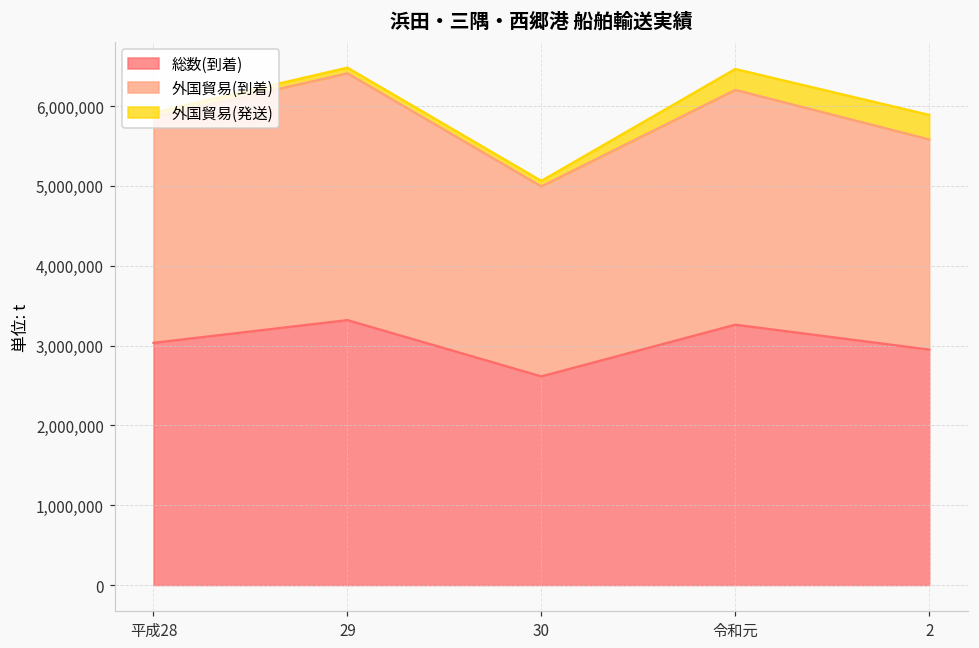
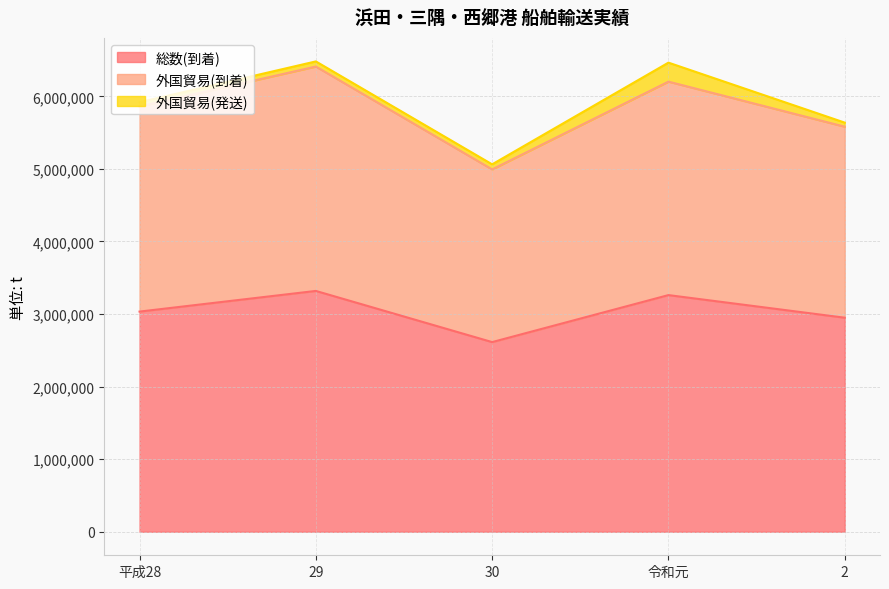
外国貿易(発送), 2: 300,000 -> 100,000
